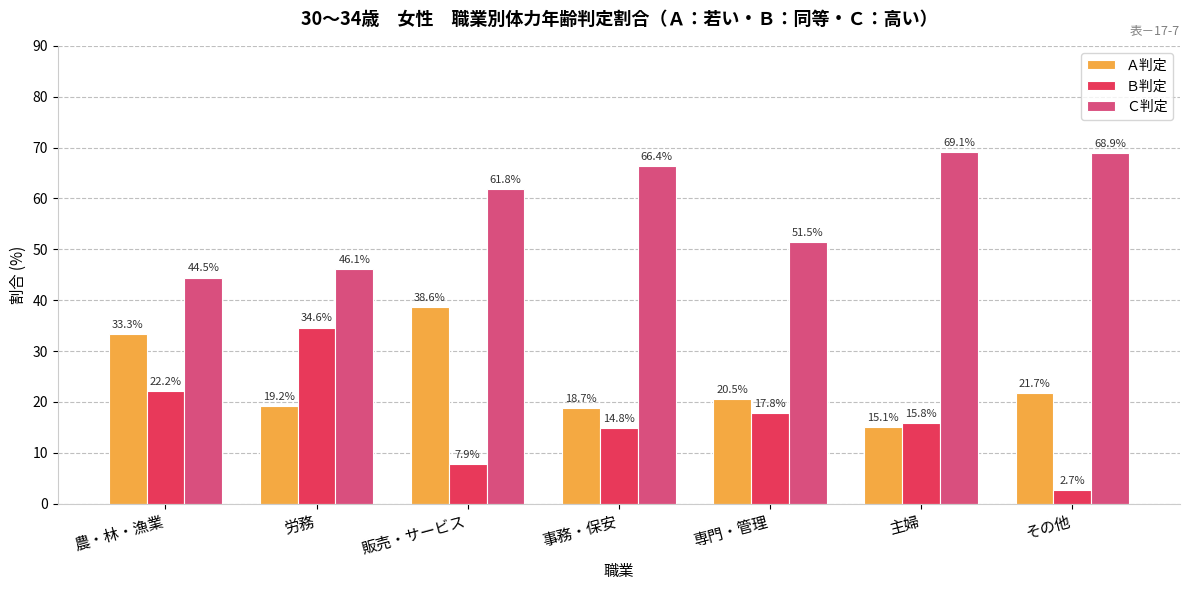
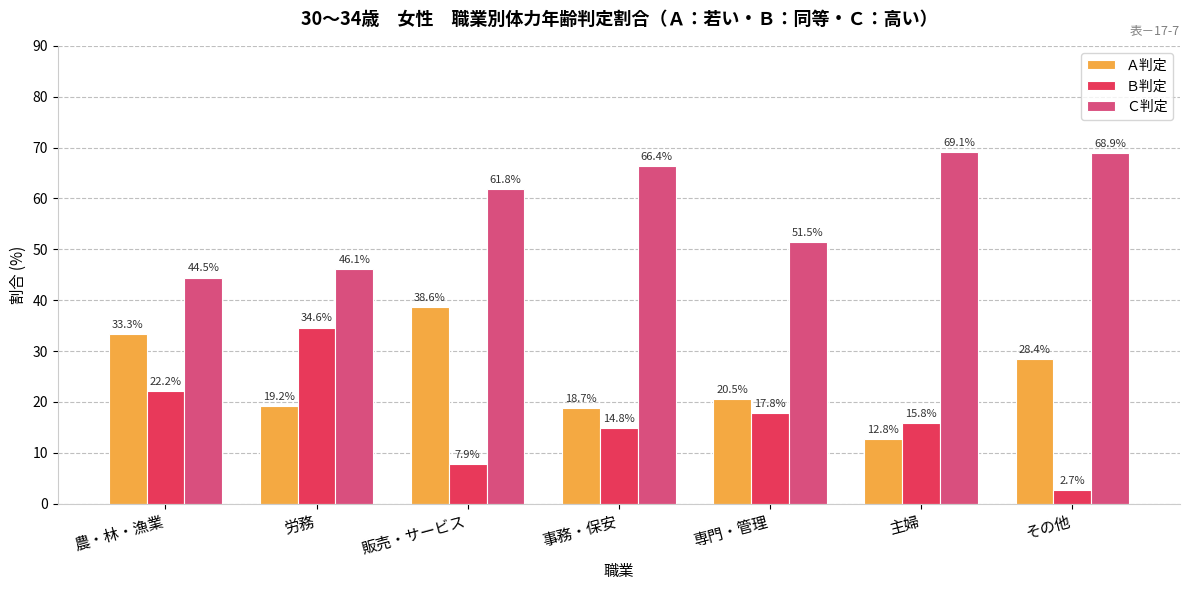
Ａ判定, 主婦: 15.1% -> 12.8%
Ａ判定, その他: 21.7% -> 28.4%
